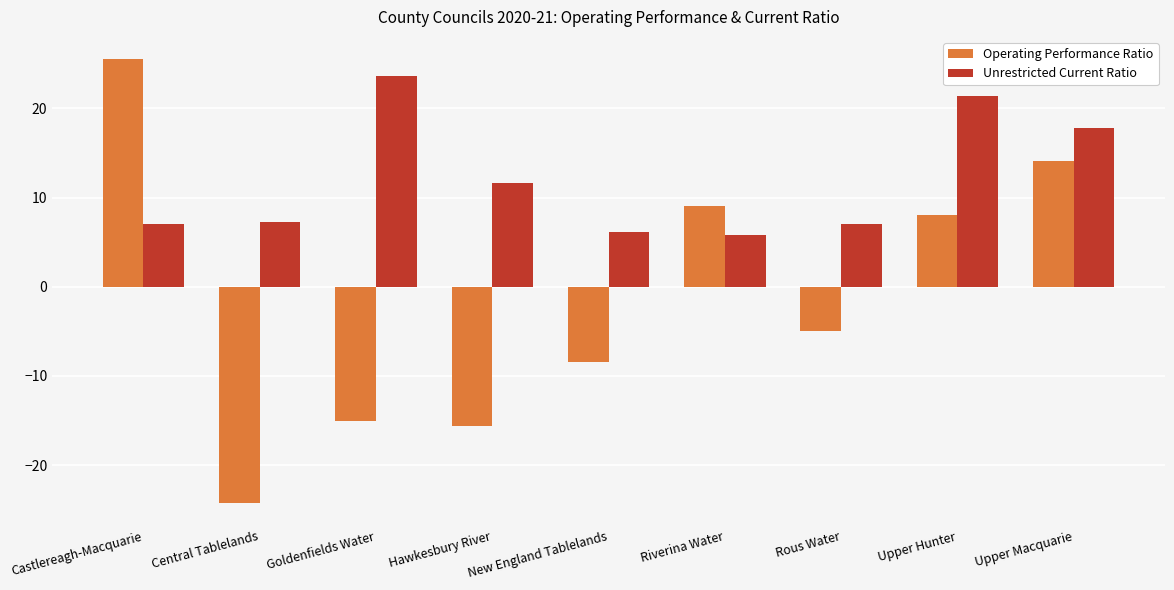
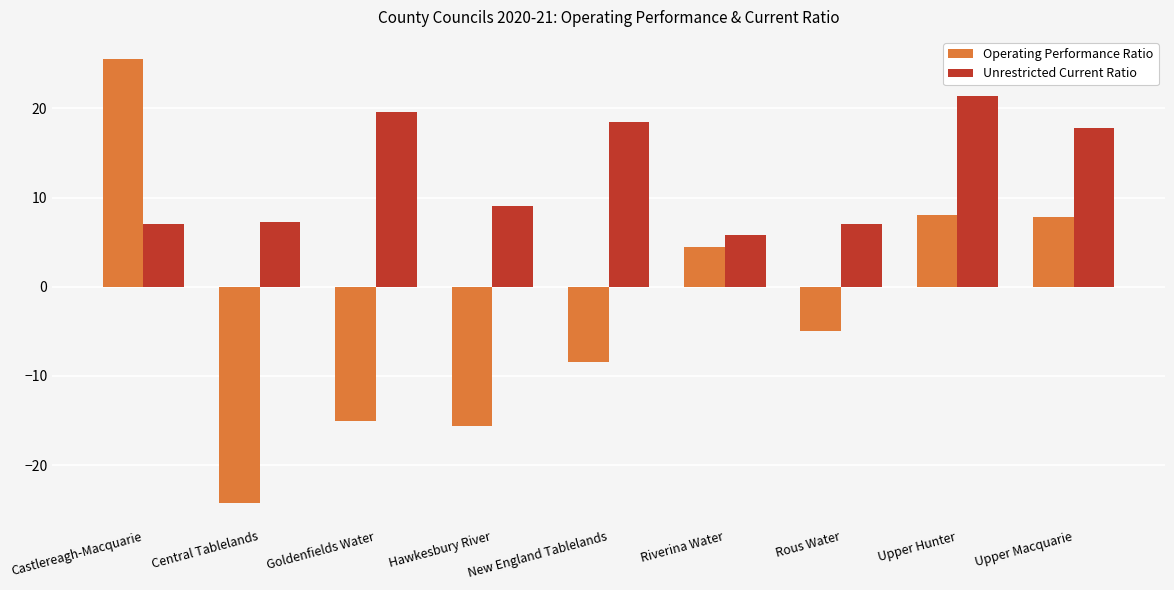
Unrestricted Current Ratio, Goldenfields Water: 24 -> 20
Unrestricted Current Ratio, Hawkesbury River: 12 -> 9
Unrestricted Current Ratio, New England Tablelands: 6 -> 18
Operating Performance Ratio, Riverina Water: 9 -> 5
Operating Performance Ratio, Upper Macquarie: 14 -> 8
